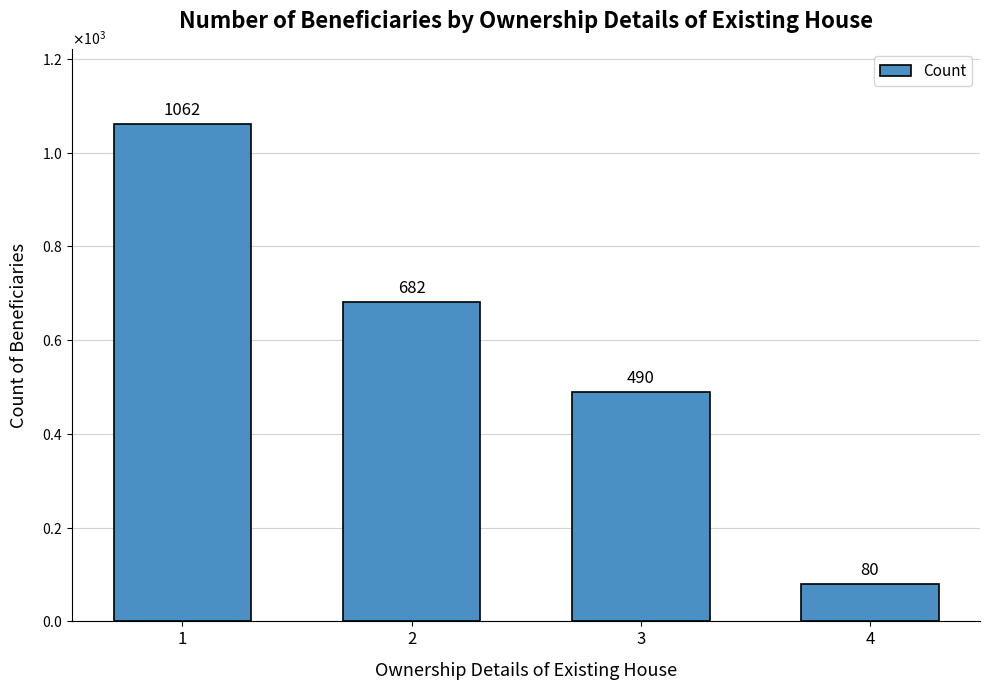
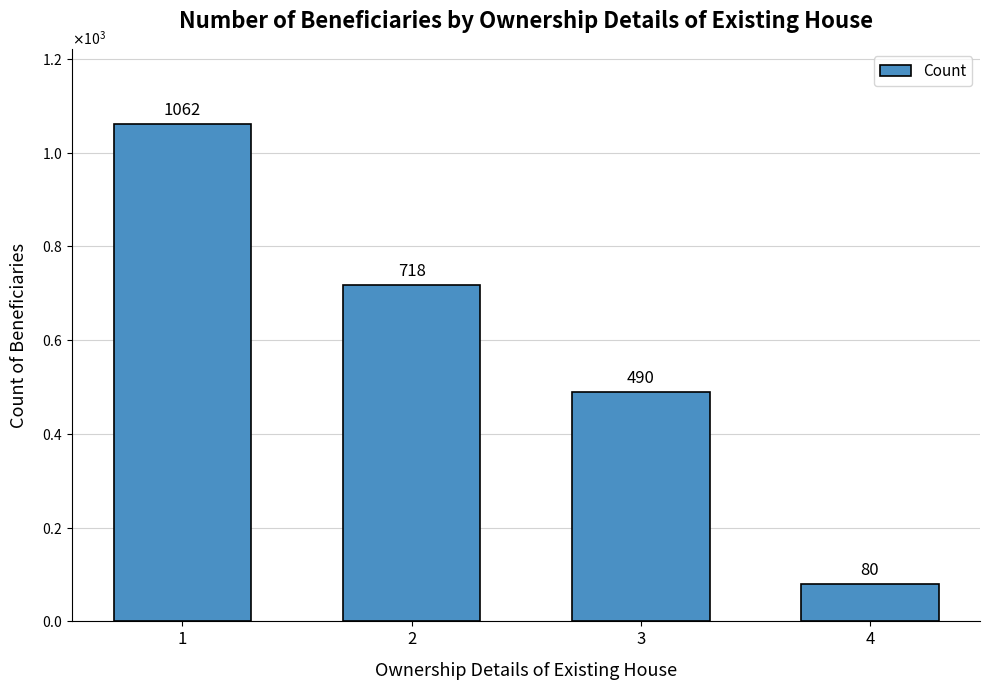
2: 682 -> 718
